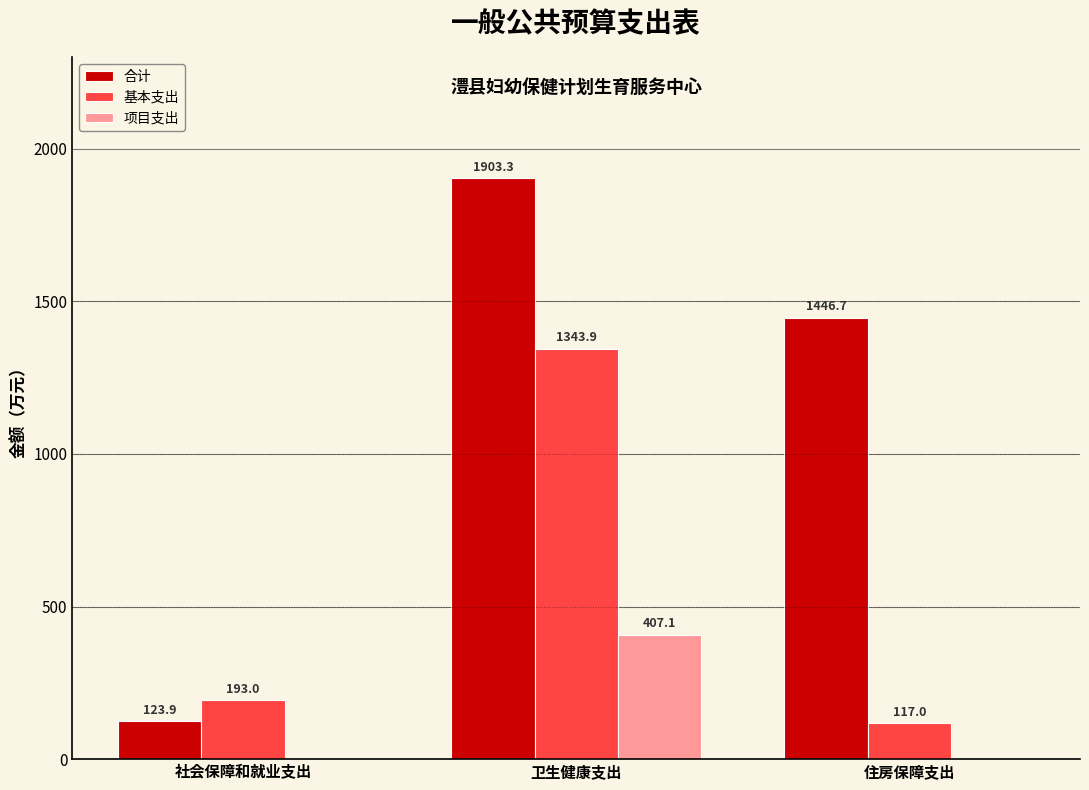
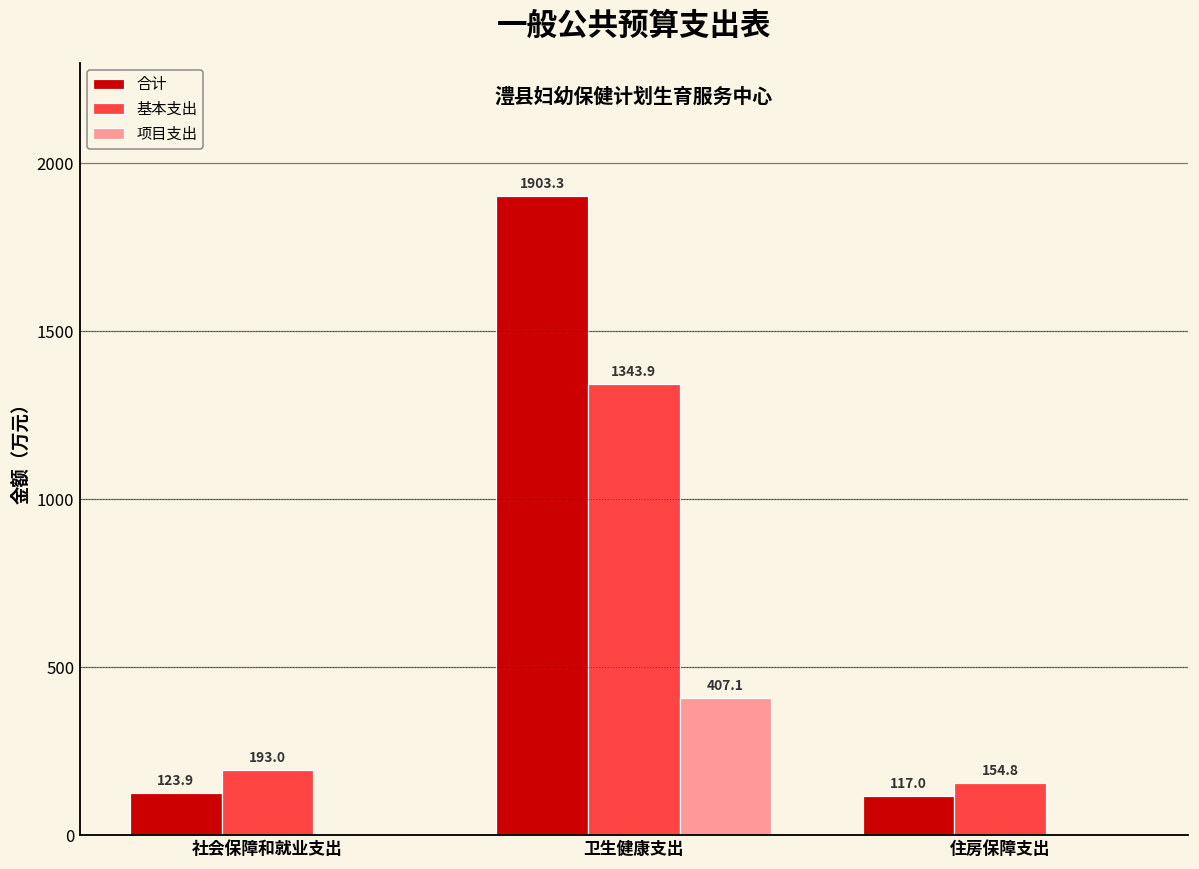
合计, 住房保障支出: 1446.7 -> 117.0
基本支出, 住房保障支出: 117.0 -> 154.8
